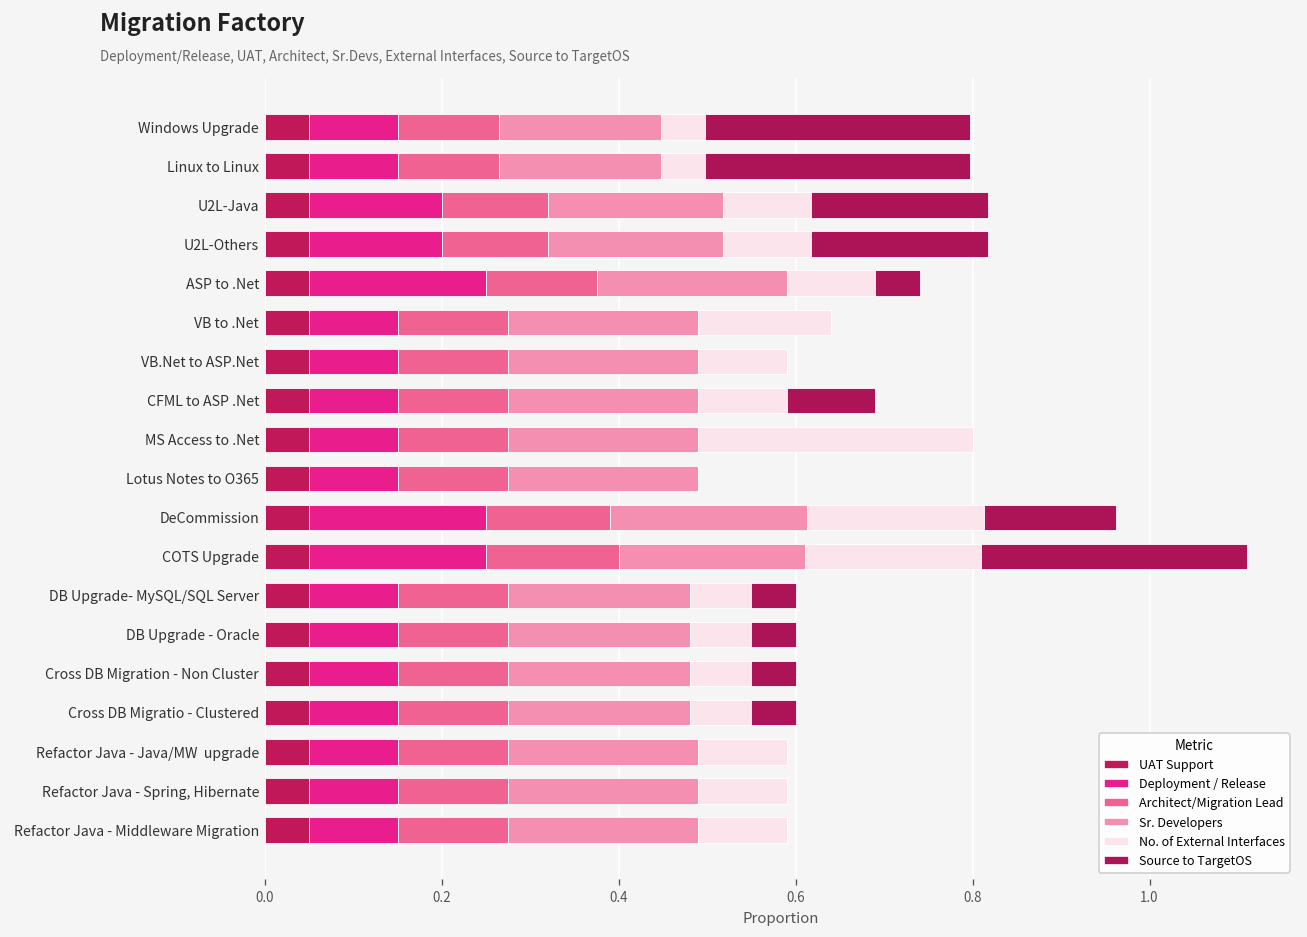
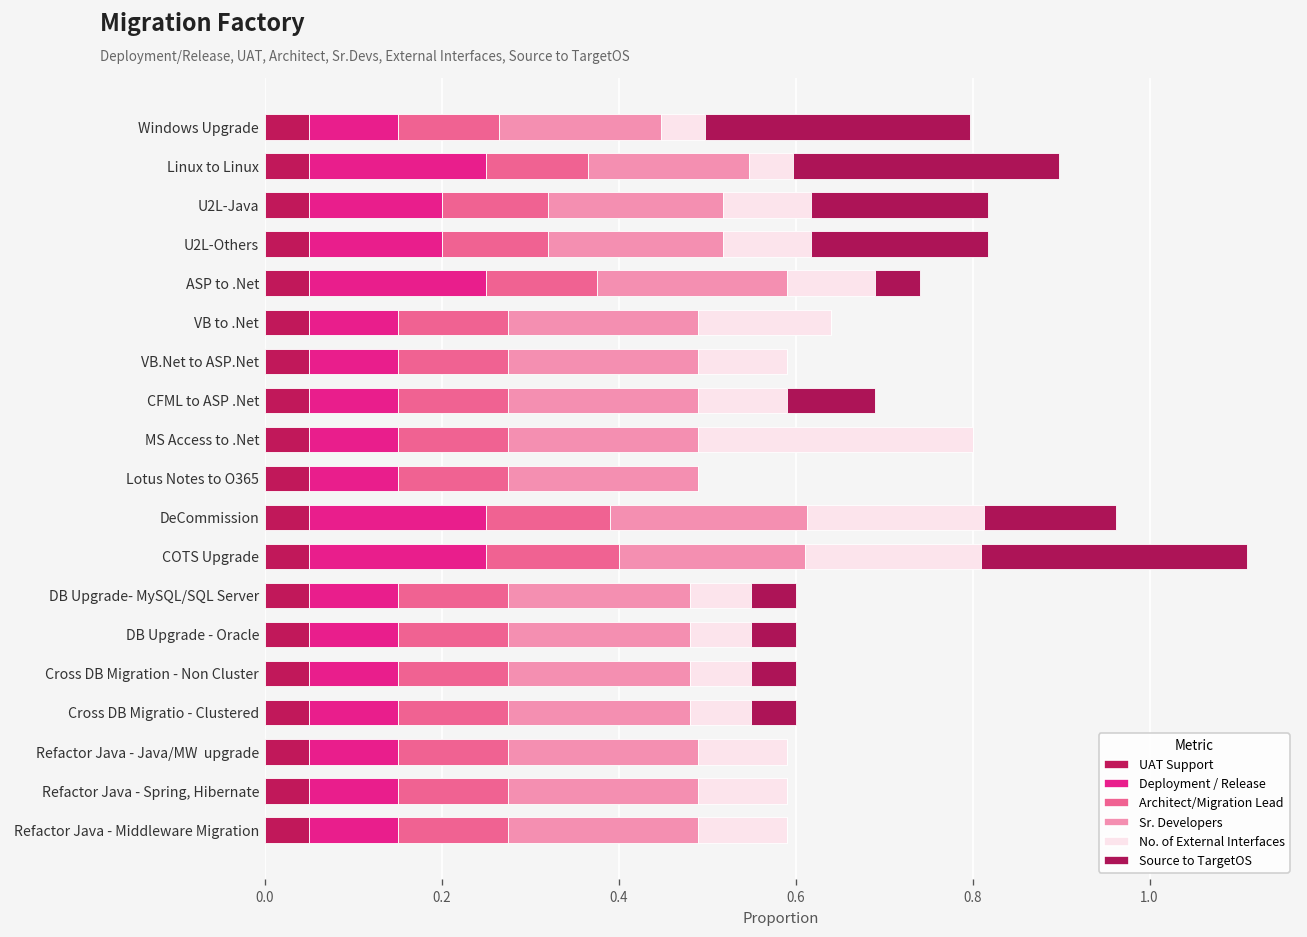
Deployment / Release, Linux to Linux: 0.1 -> 0.2
